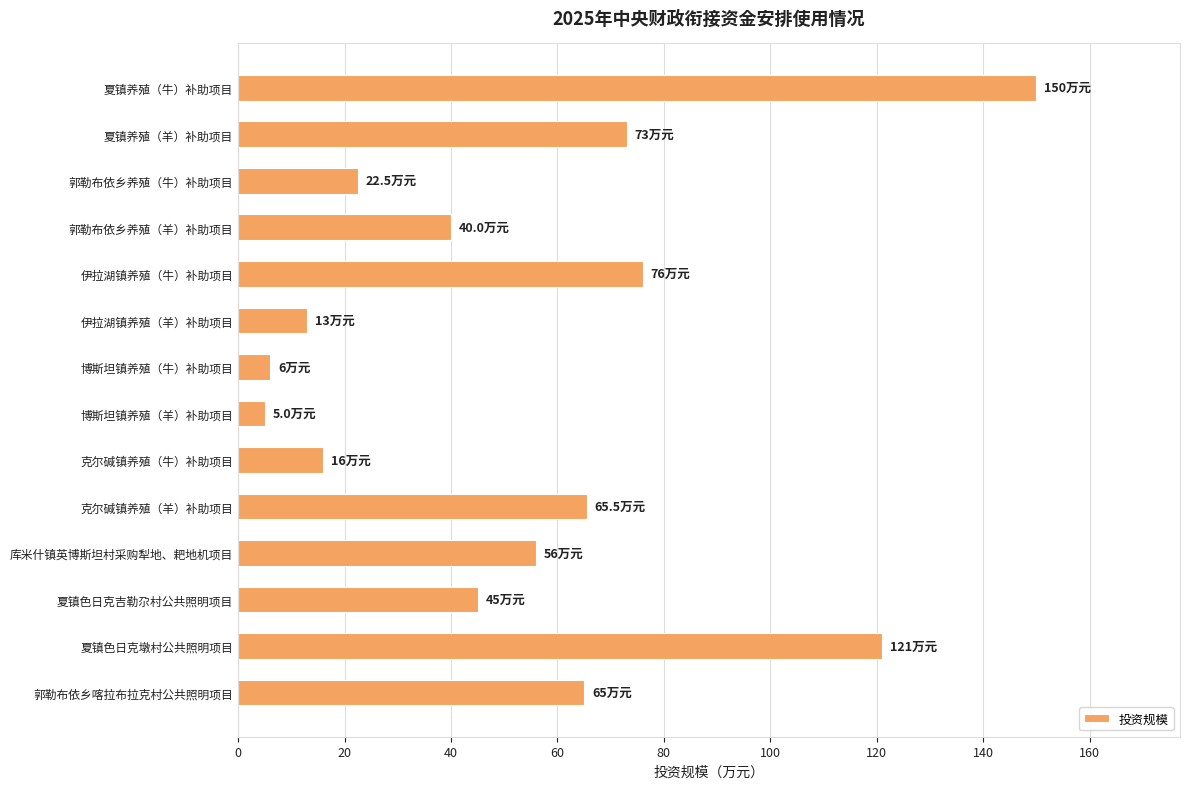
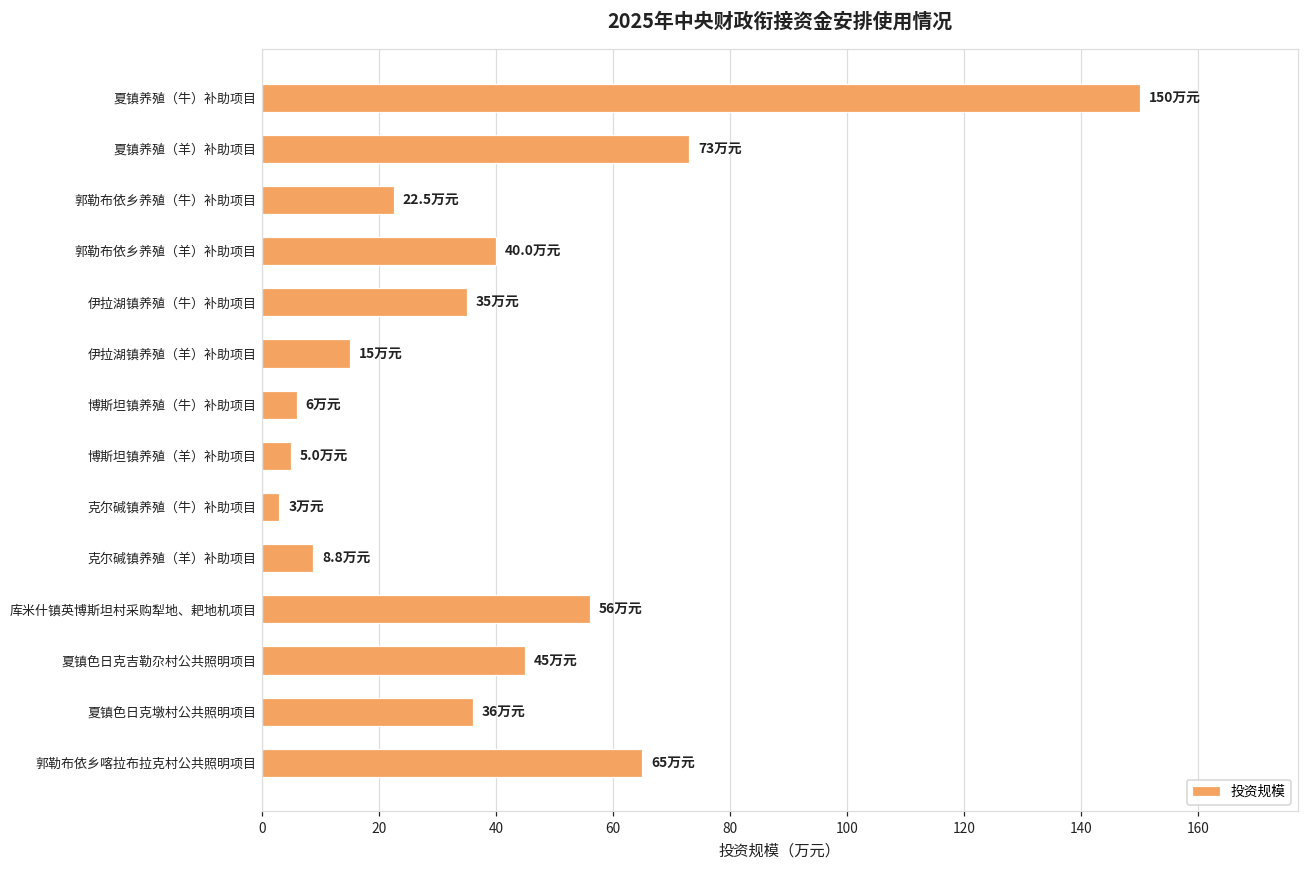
伊拉湖镇养殖（牛）补助项目: 76 -> 35
伊拉湖镇养殖（羊）补助项目: 13 -> 15
克尔碱镇养殖（牛）补助项目: 16 -> 3
克尔碱镇养殖（羊）补助项目: 65.5 -> 8.8
夏镇色日克墩村公共照明项目: 121 -> 36
